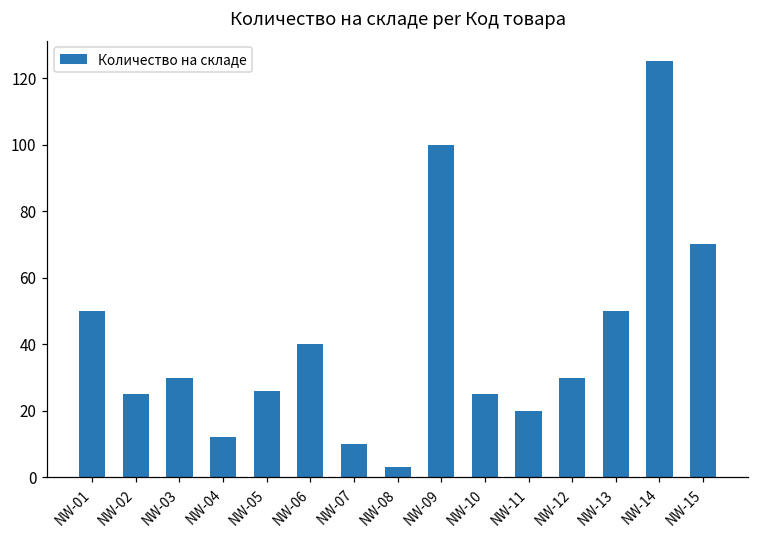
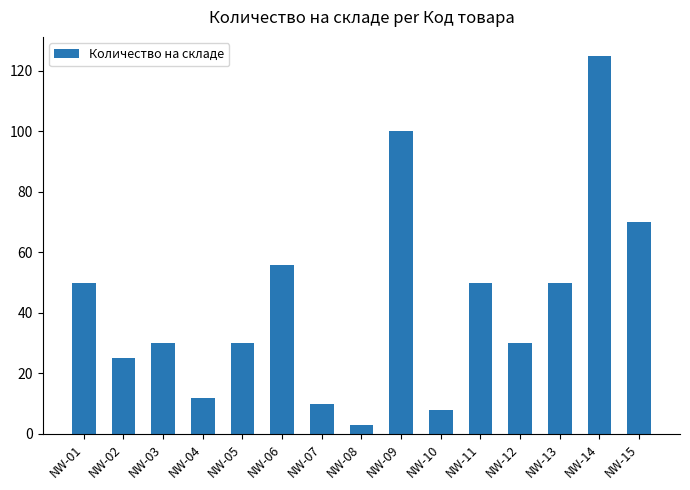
NW-05: 26 -> 30
NW-06: 40 -> 56
NW-10: 25 -> 8
NW-11: 20 -> 50
